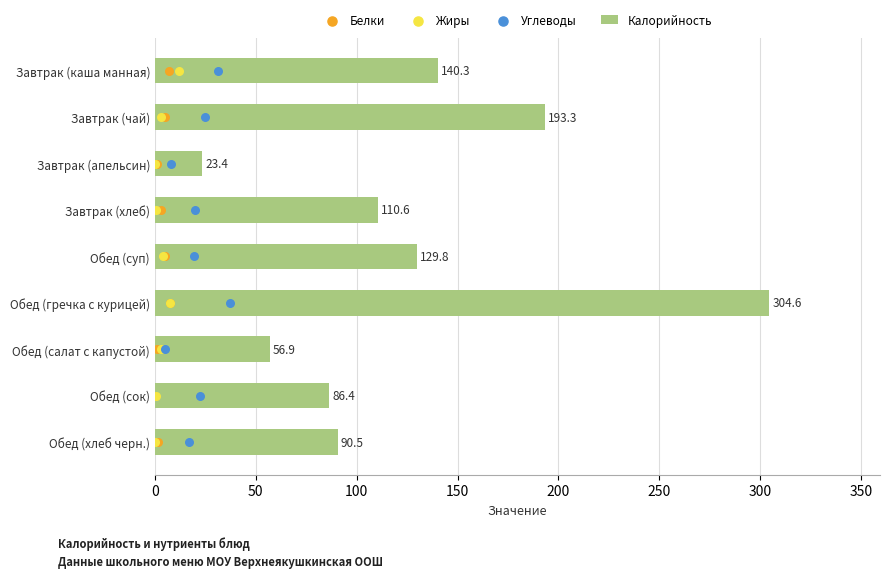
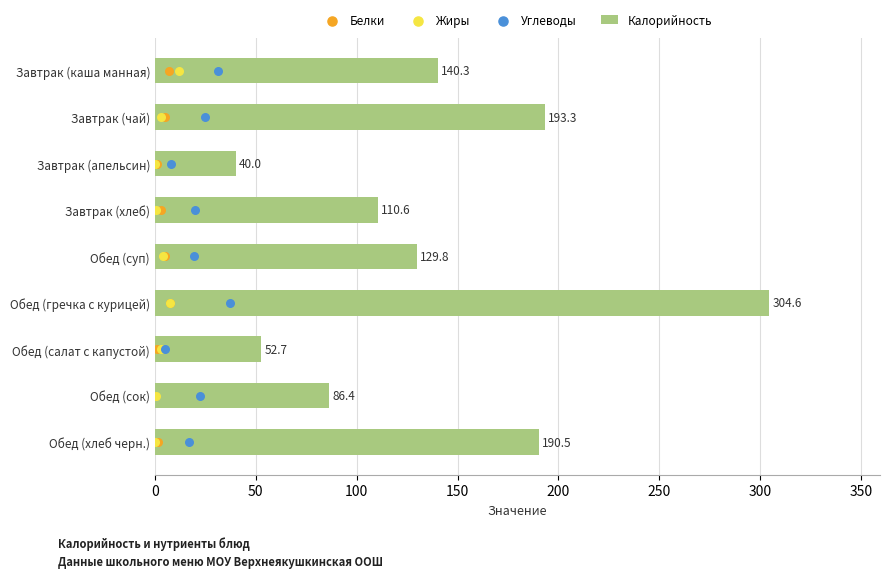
Калорийность, Завтрак (апельсин): 23.4 -> 40.0
Калорийность, Обед (салат с капустой): 56.9 -> 52.7
Калорийность, Обед (хлеб черн.): 90.5 -> 190.5
